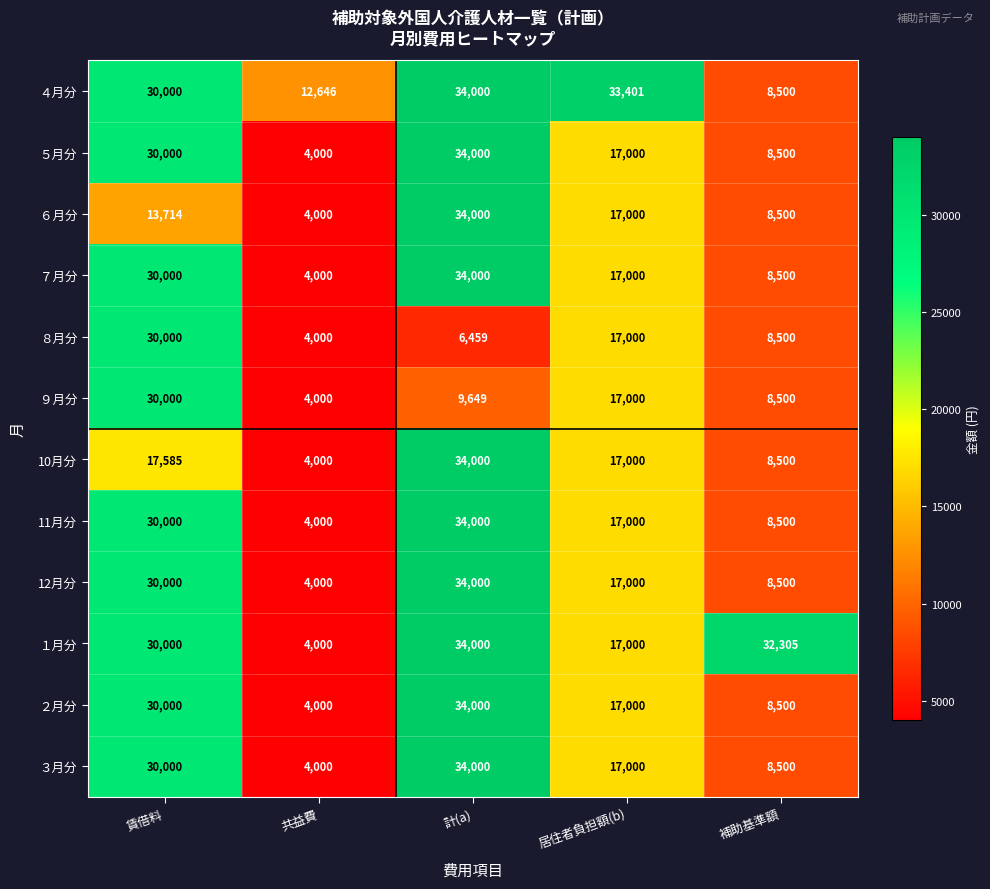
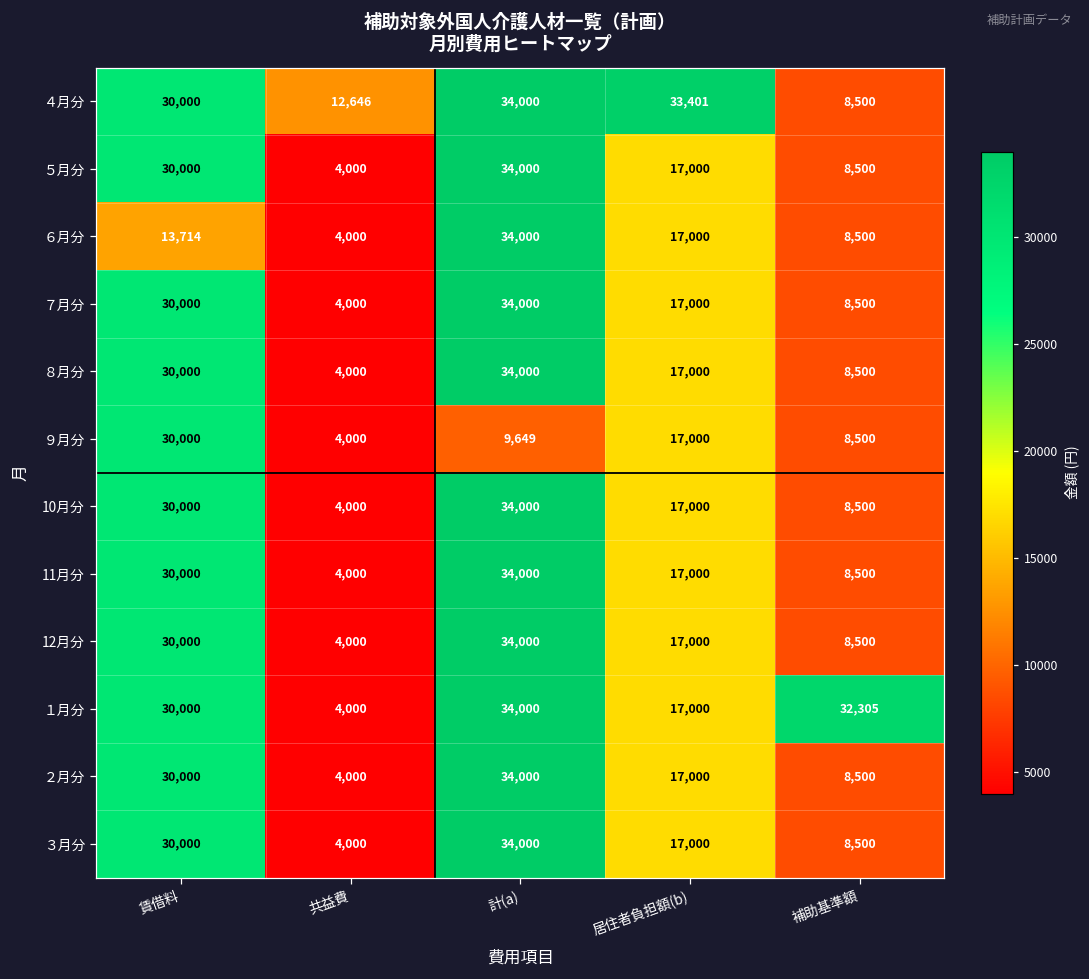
８月分, 計(a): 6,459 -> 34,000
10月分, 賃借料: 17,585 -> 30,000
